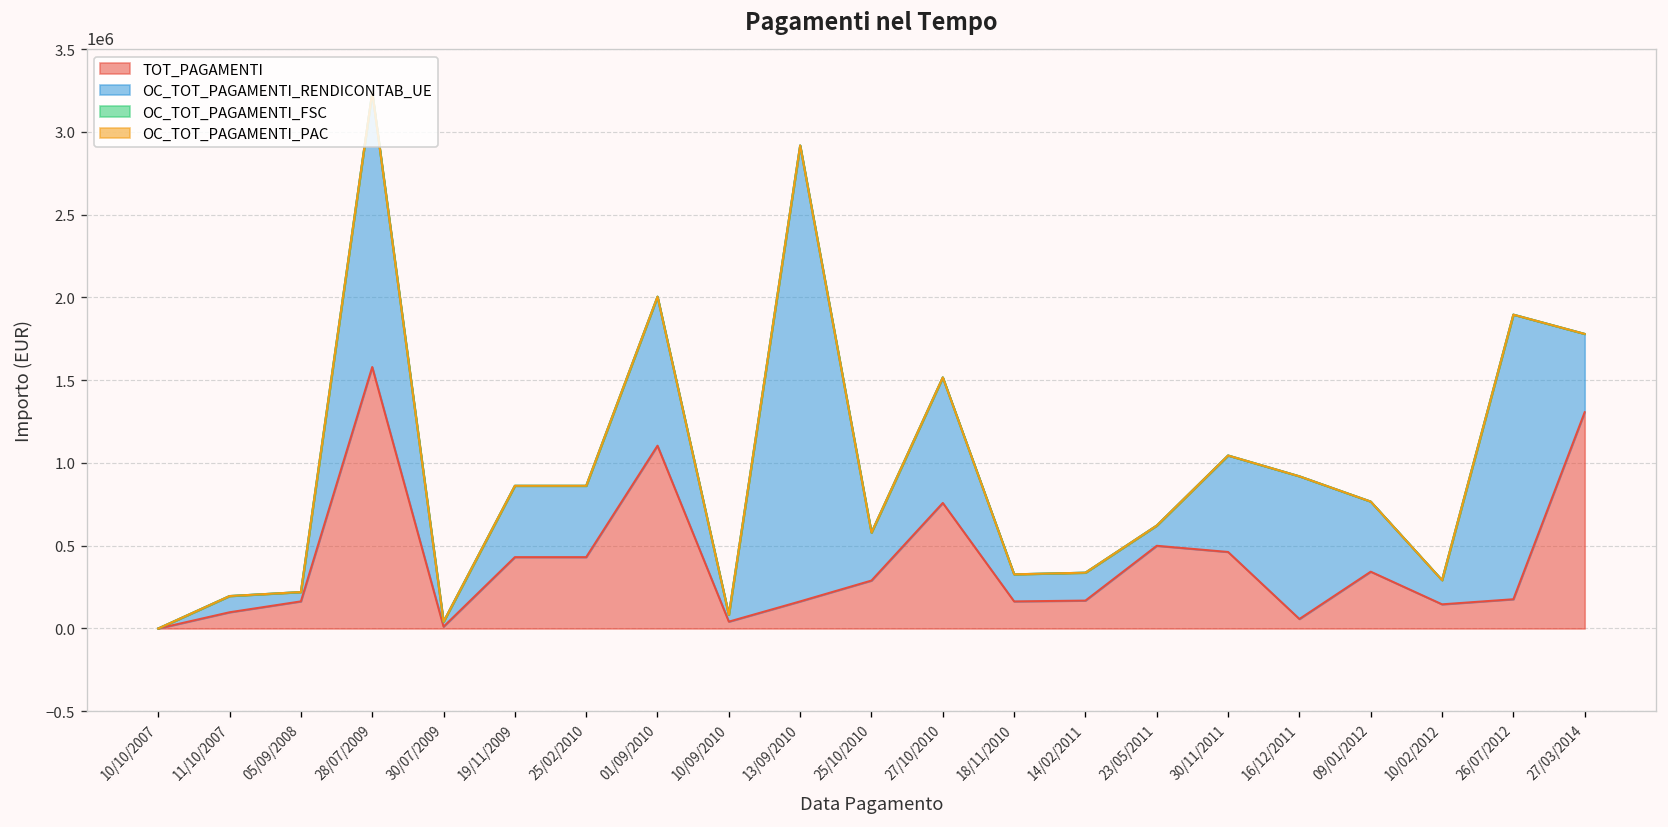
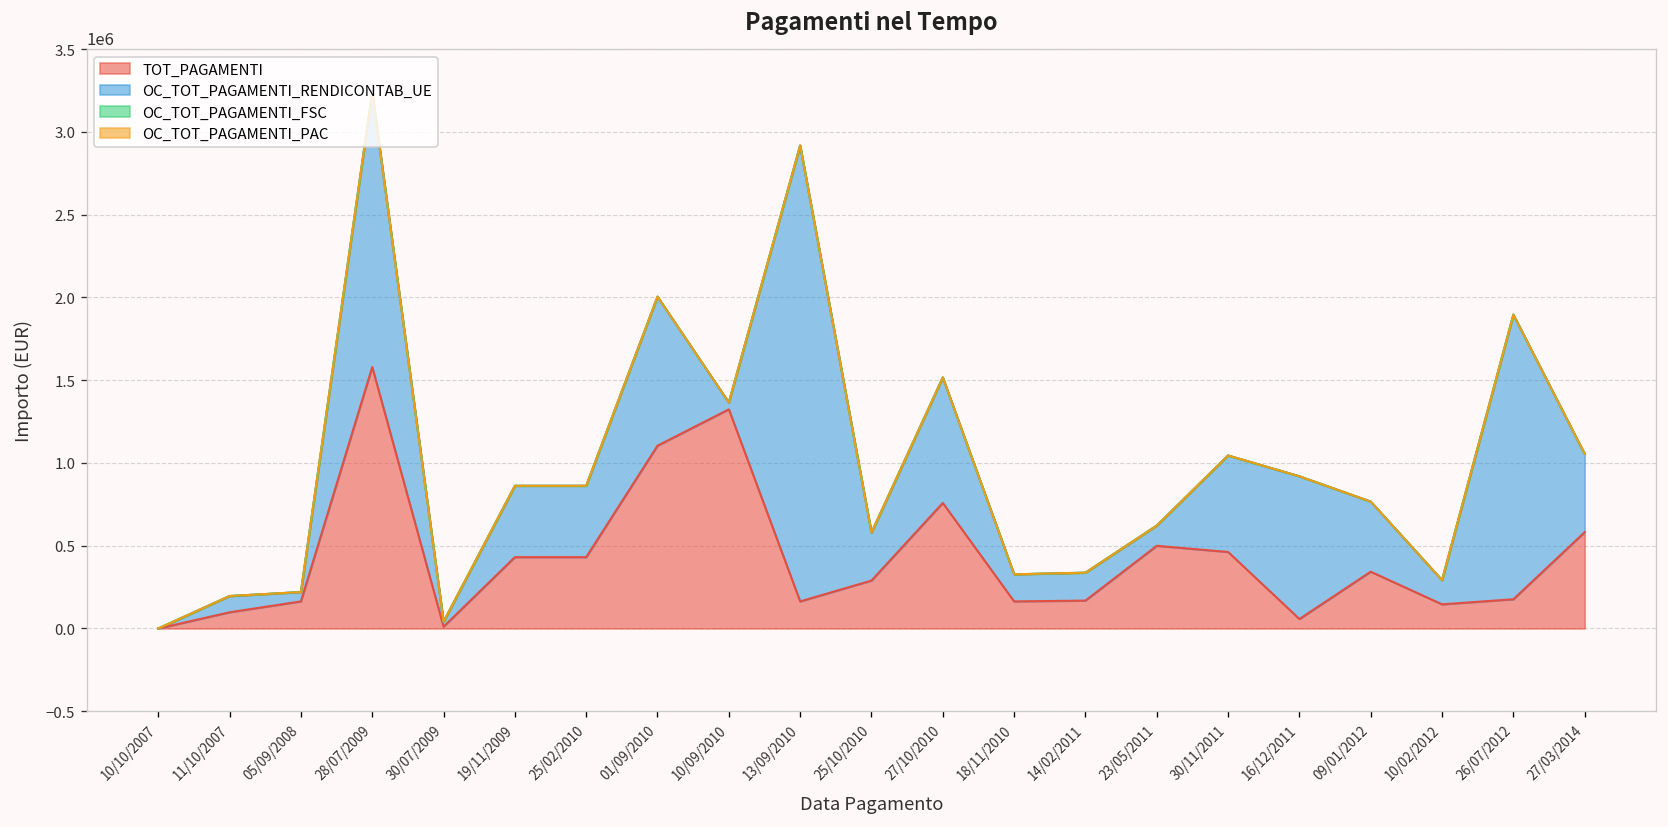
TOT_PAGAMENTI, 10/09/2010: 40000 -> 1320000
TOT_PAGAMENTI, 27/03/2014: 1310000 -> 580000
